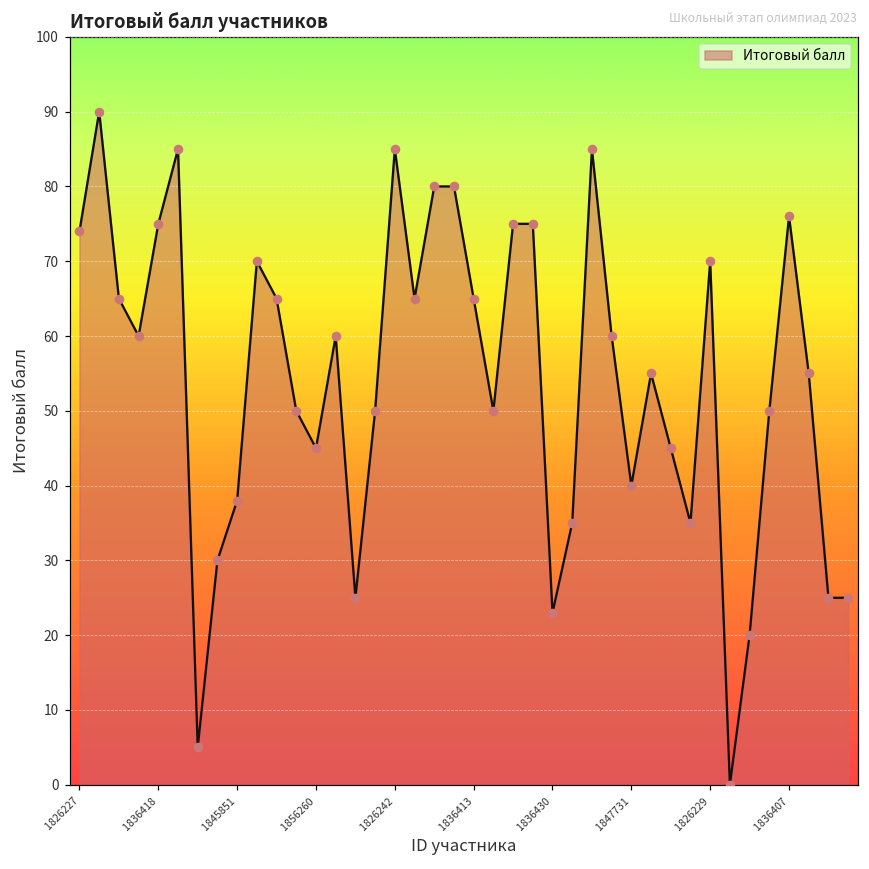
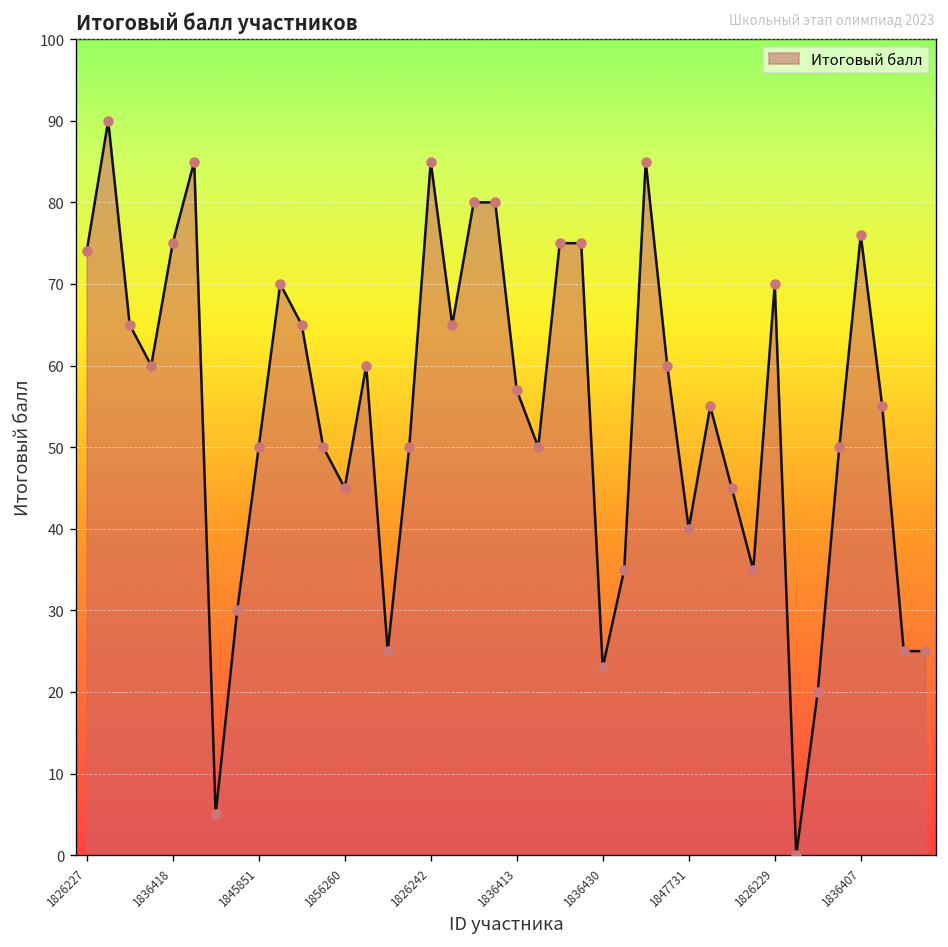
1845851: 38 -> 50
1836413: 65 -> 57
